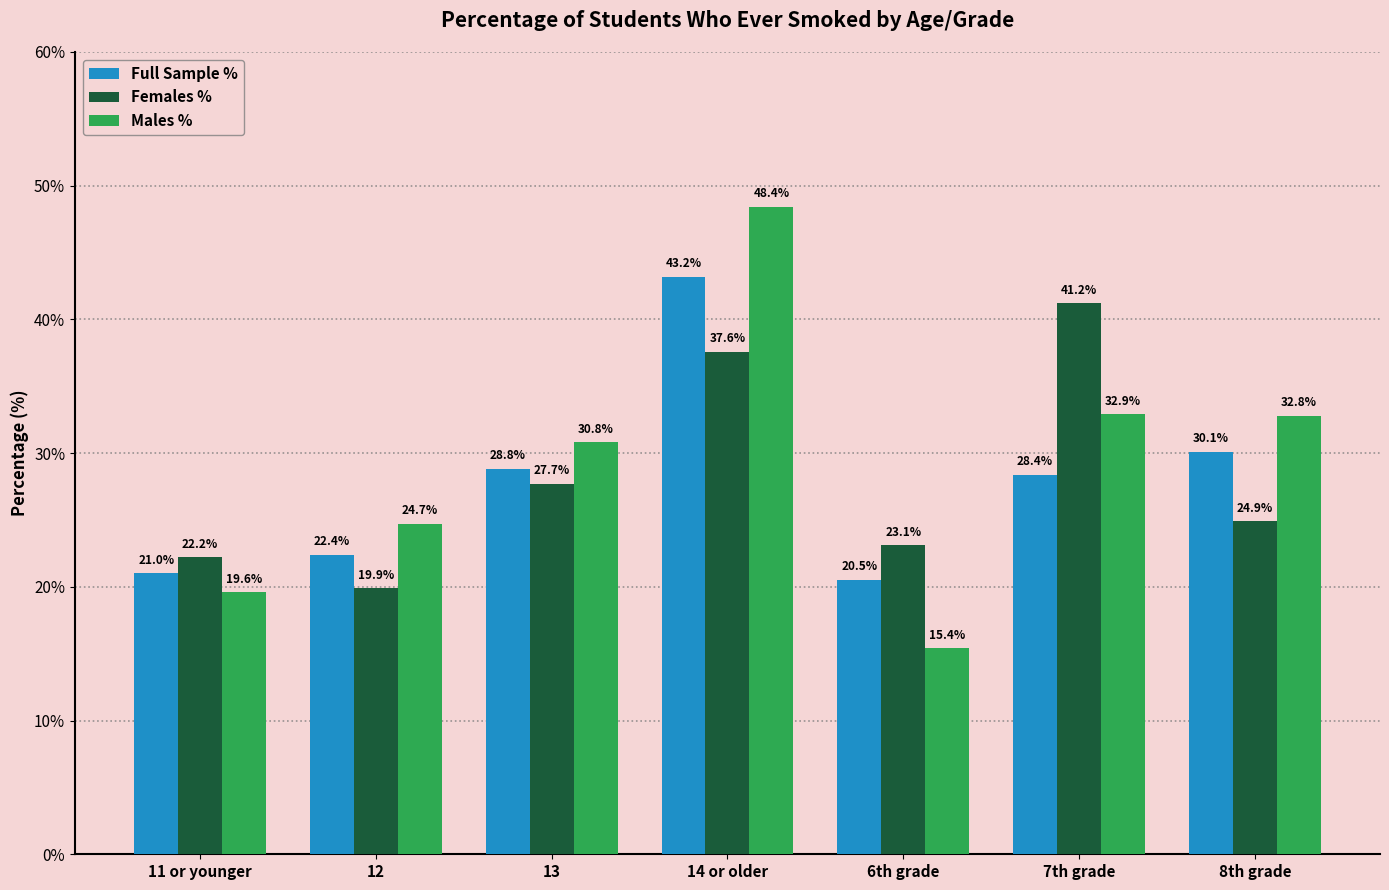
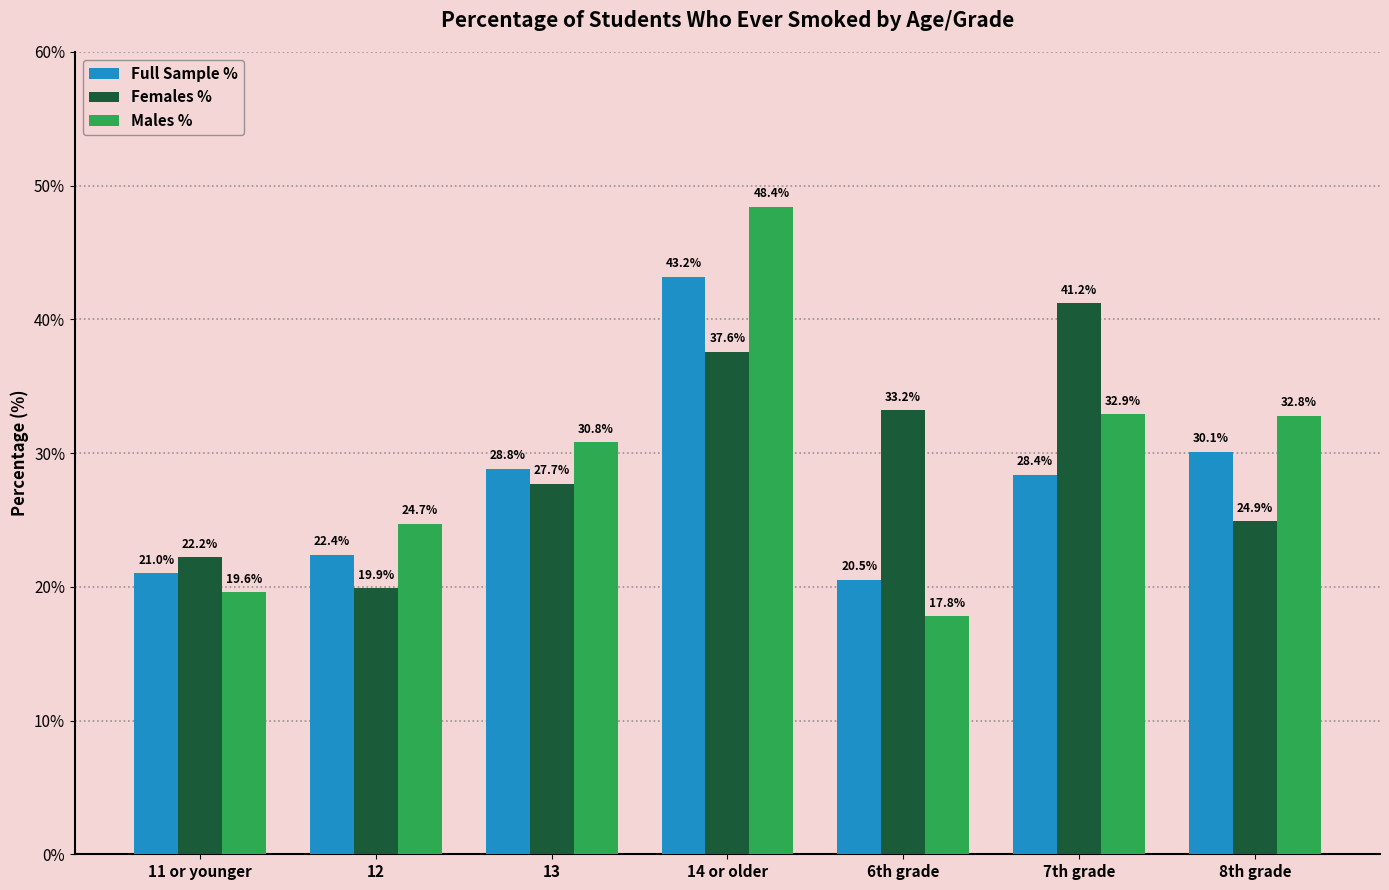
Females %, 6th grade: 23.1% -> 33.2%
Males %, 6th grade: 15.4% -> 17.8%
